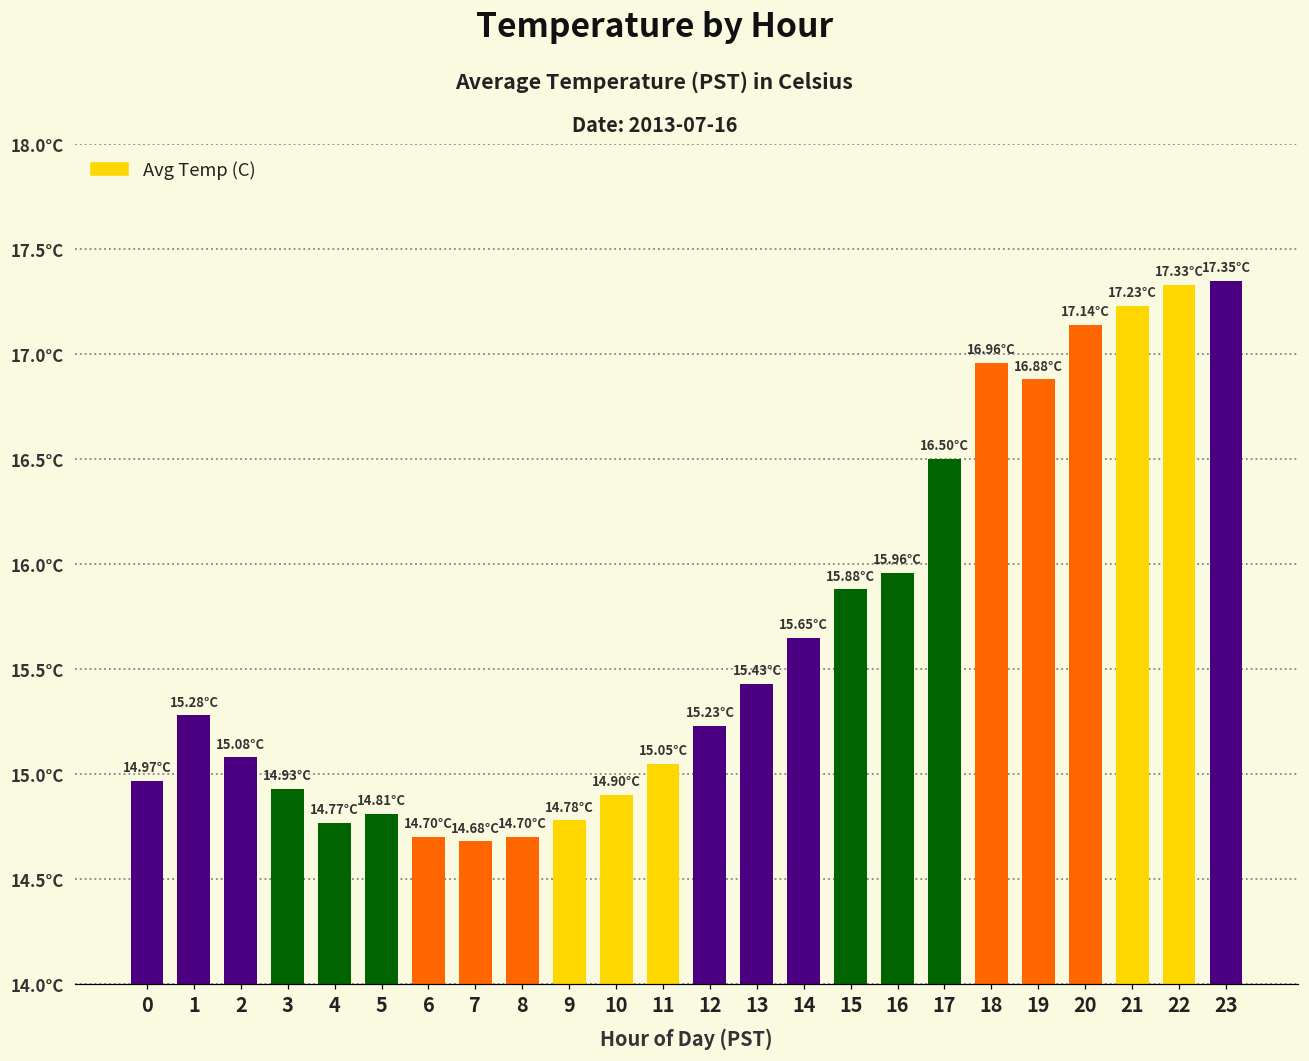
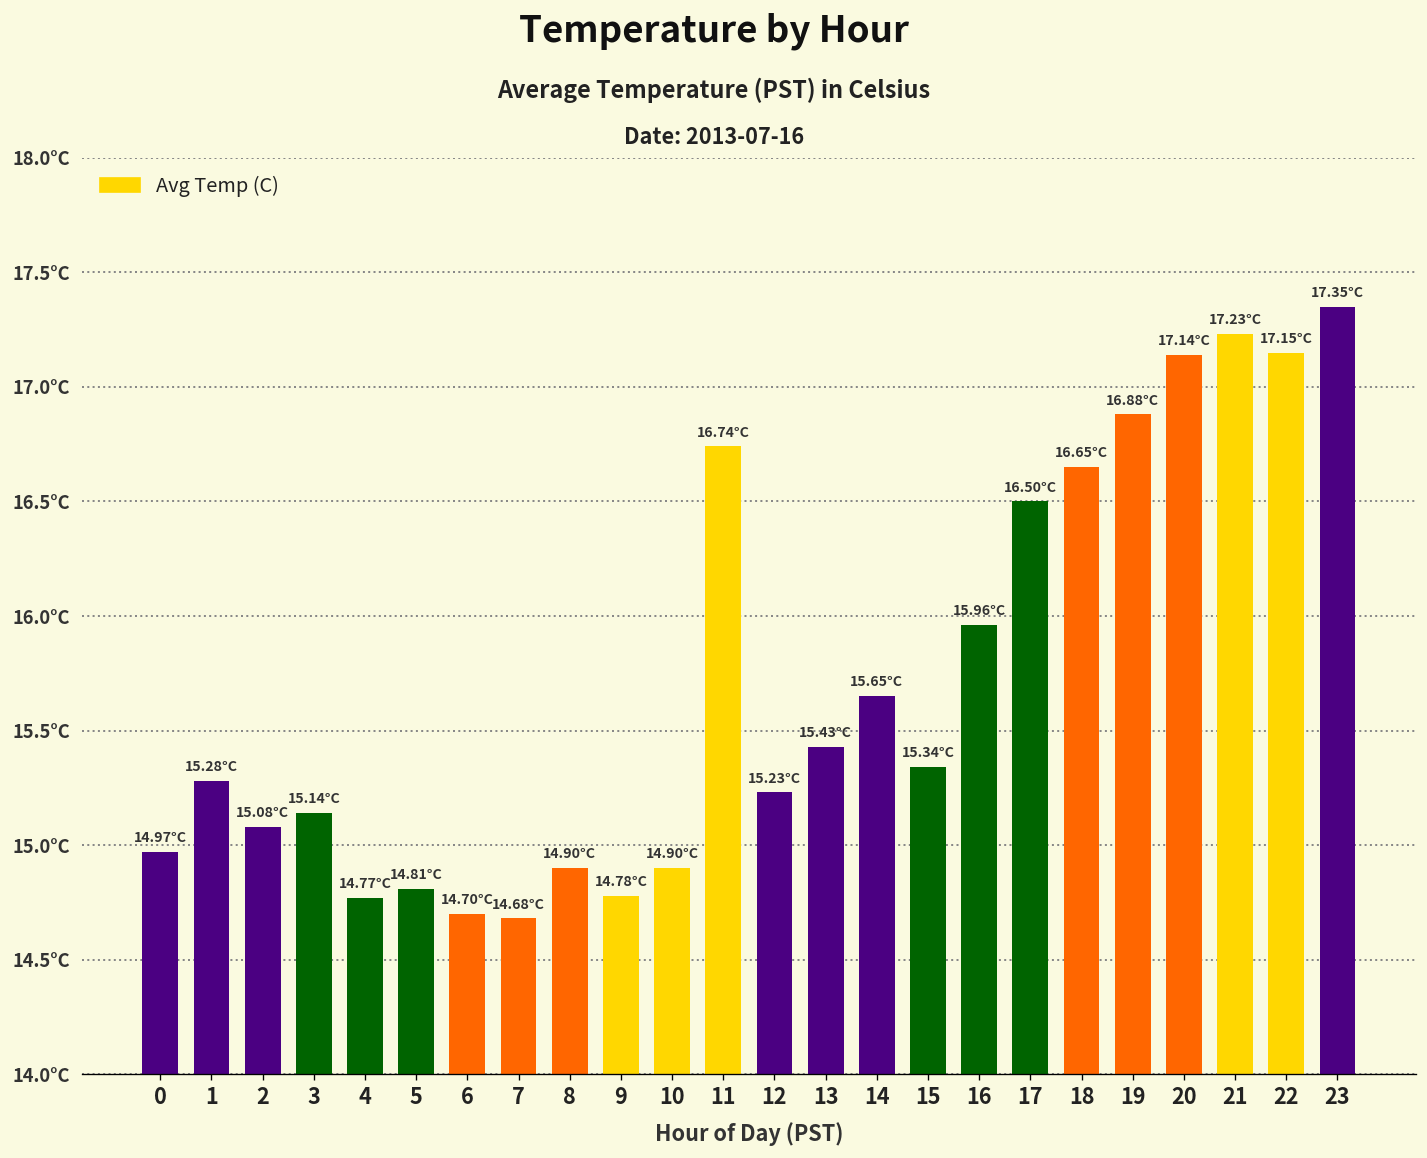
3: 14.93°C -> 15.14°C
8: 14.70°C -> 14.90°C
11: 15.05°C -> 16.74°C
15: 15.88°C -> 15.34°C
18: 16.96°C -> 16.65°C
22: 17.33°C -> 17.15°C
